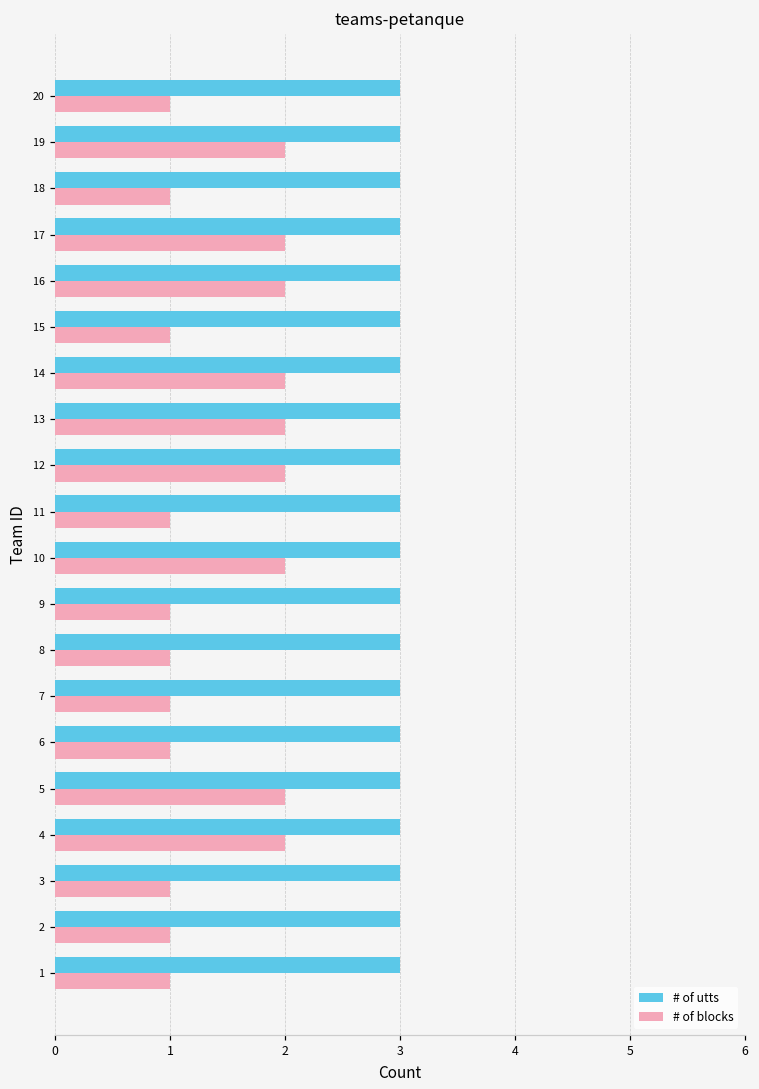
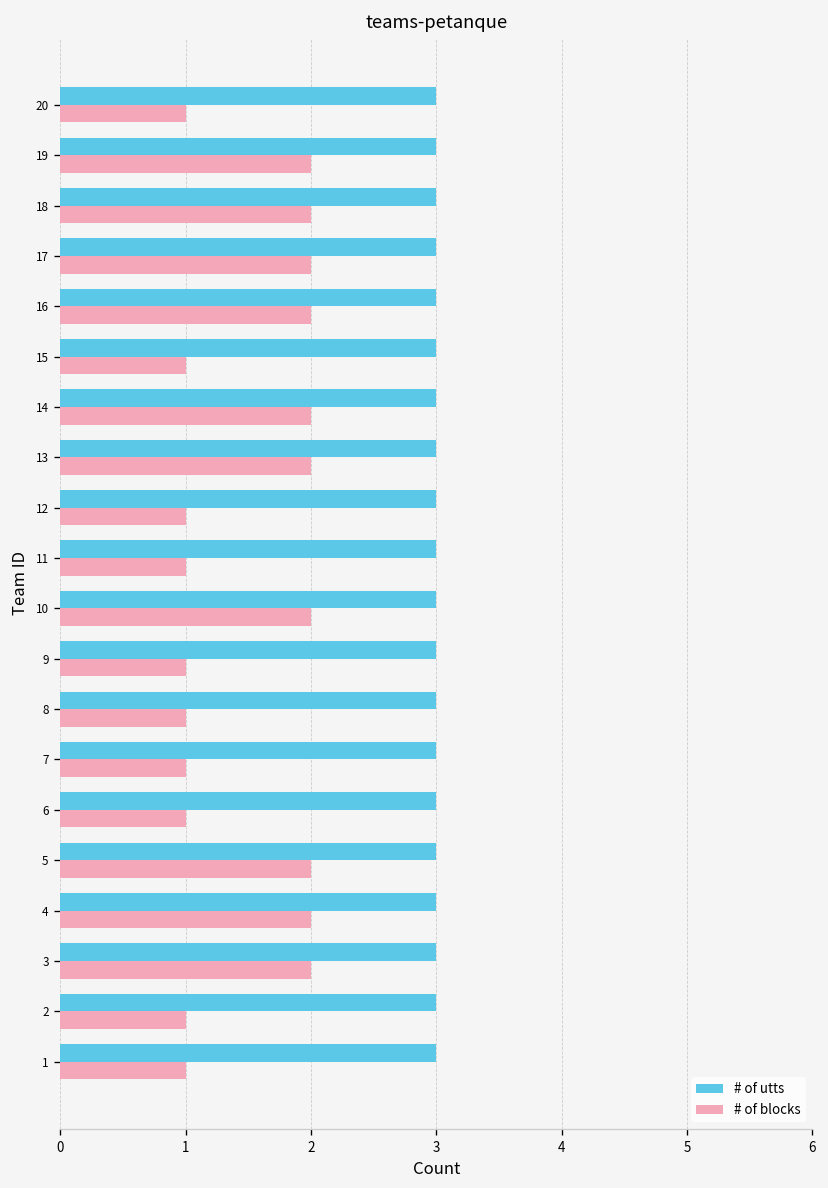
# of blocks, 18: 1 -> 2
# of blocks, 12: 2 -> 1
# of blocks, 3: 1 -> 2
